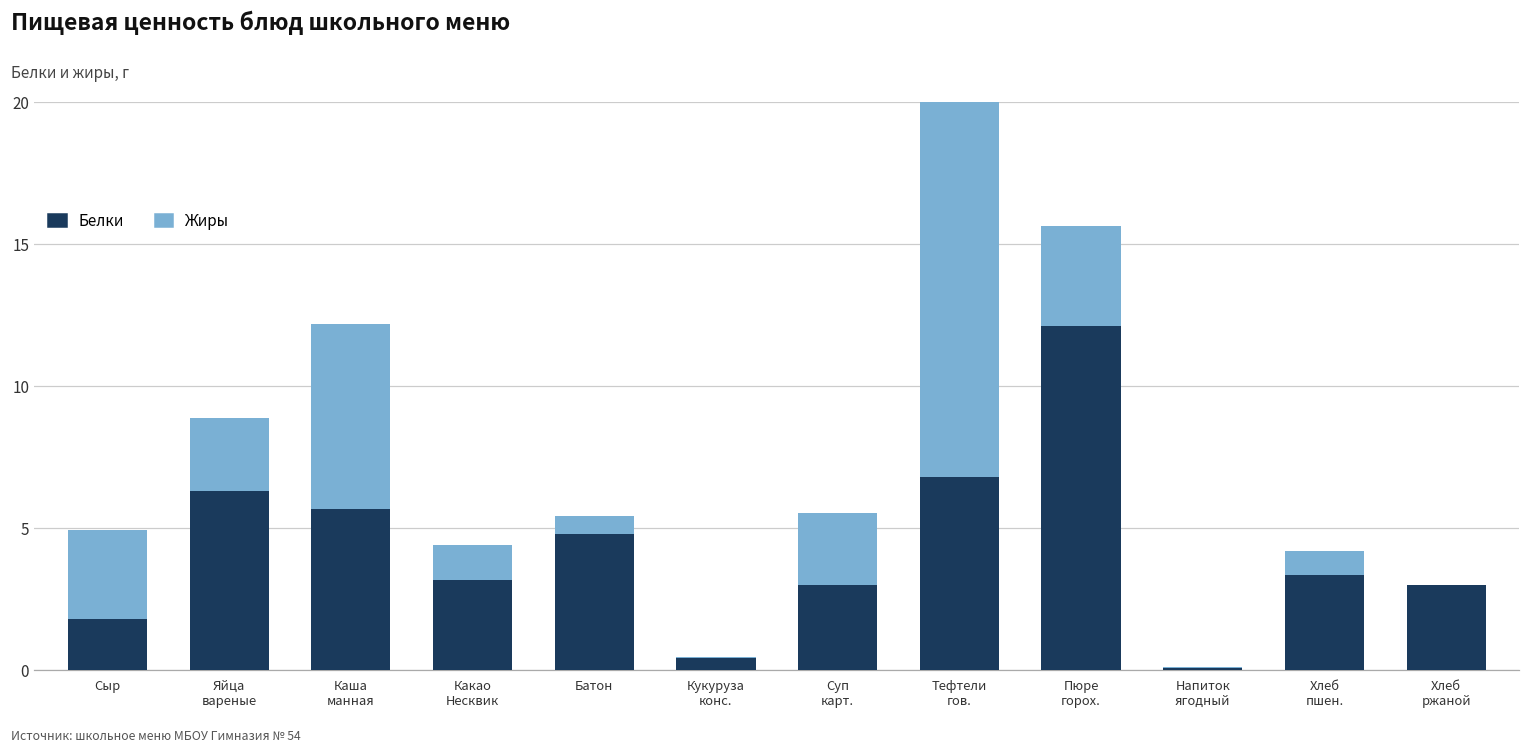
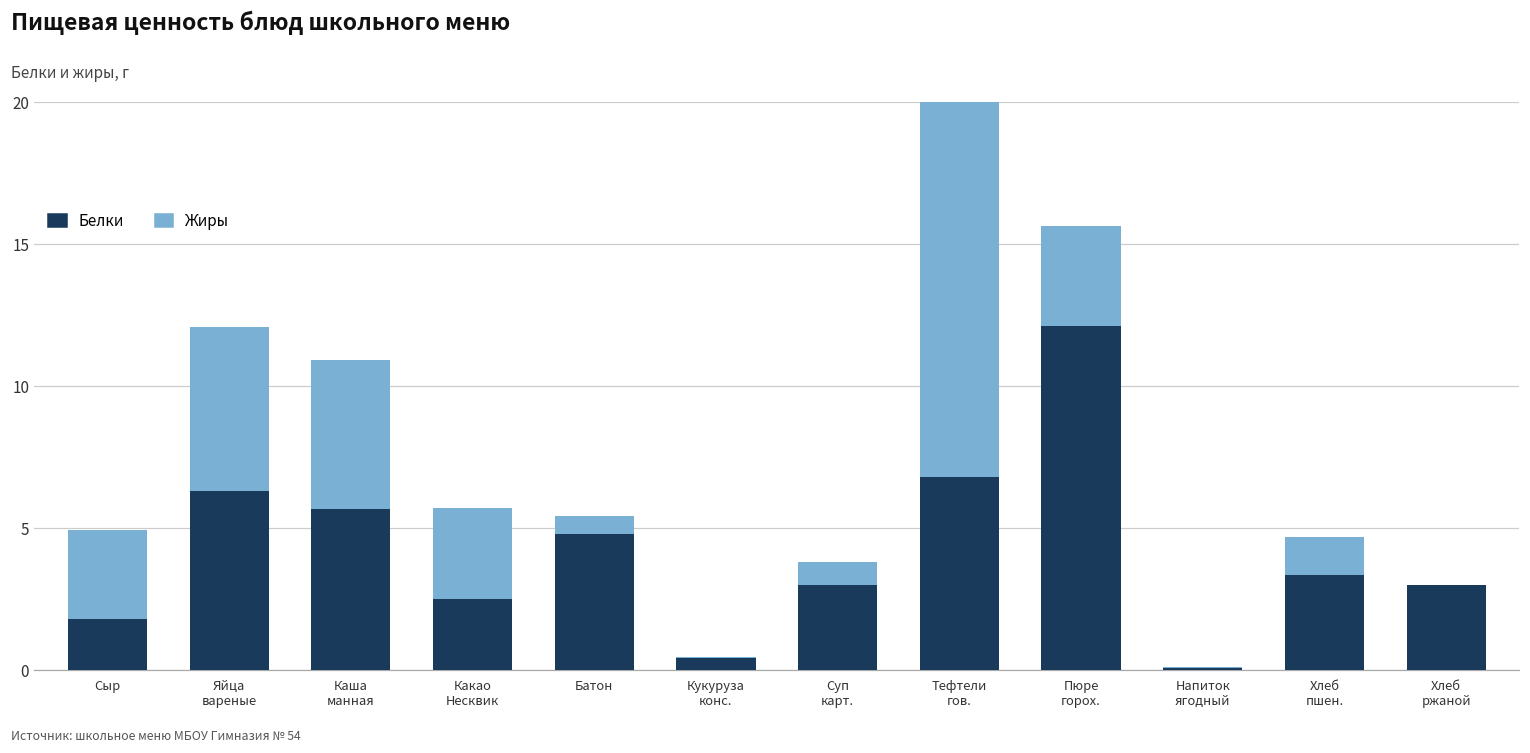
Жиры, Яйца вареные: 2.6 -> 5.8
Жиры, Каша манная: 6.5 -> 5.2
Белки, Какао Несквик: 3.2 -> 2.5
Жиры, Какао Несквик: 1.2 -> 3.2
Жиры, Суп карт.: 2.5 -> 0.8
Жиры, Хлеб пшен.: 0.9 -> 1.3
